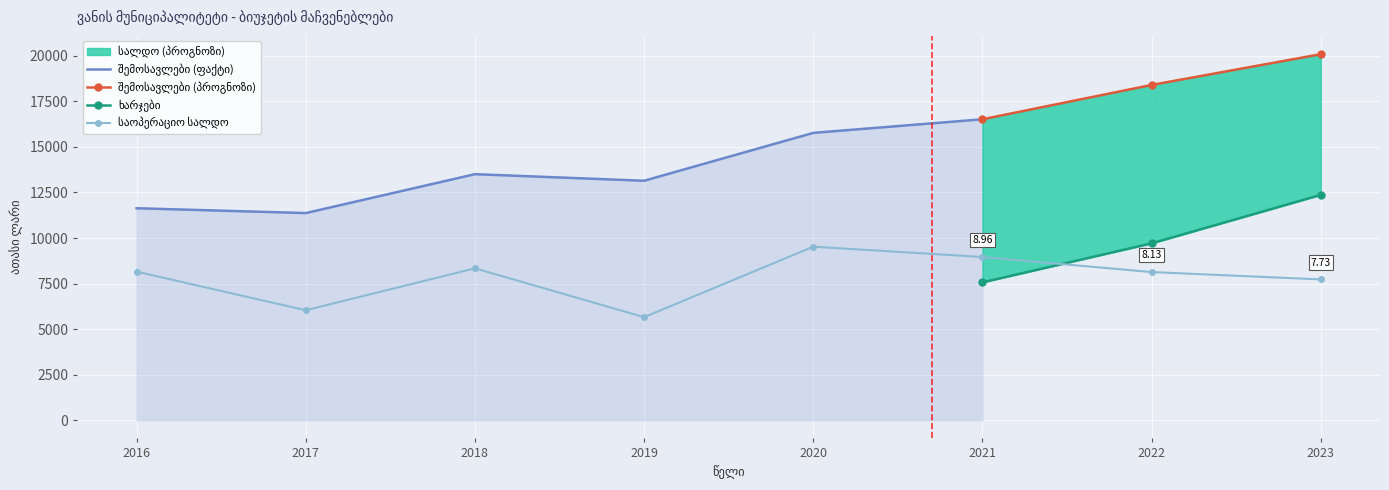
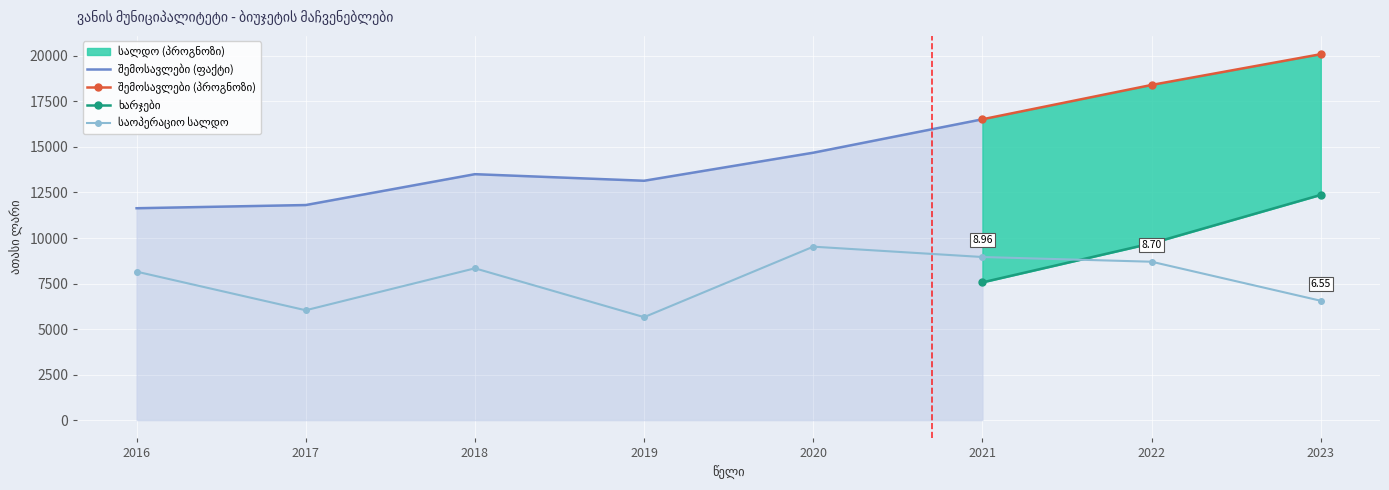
შემოსავლები (ფაქტი), 2017: 11400 -> 11800
შემოსავლები (ფაქტი), 2020: 15800 -> 14700
საოპერაციო სალდო, 2022: 8.13 -> 8.70
საოპერაციო სალდო, 2023: 7.73 -> 6.55
